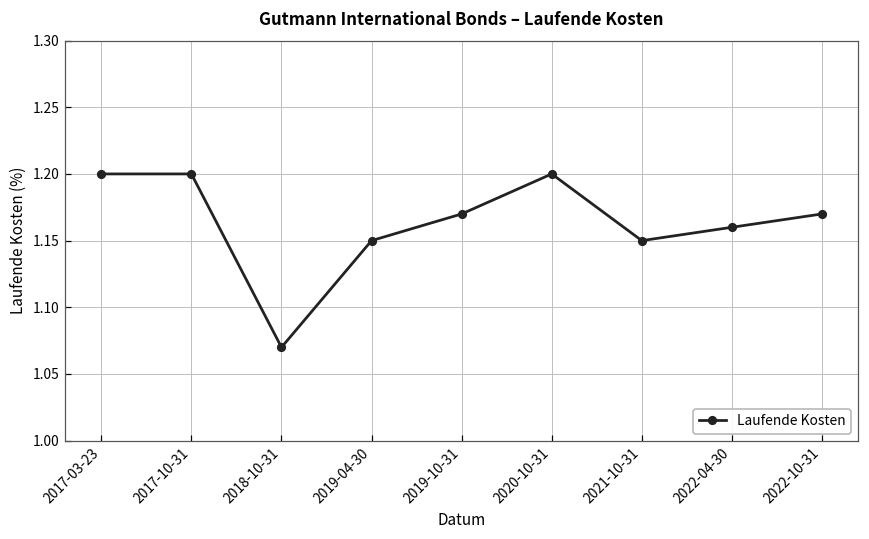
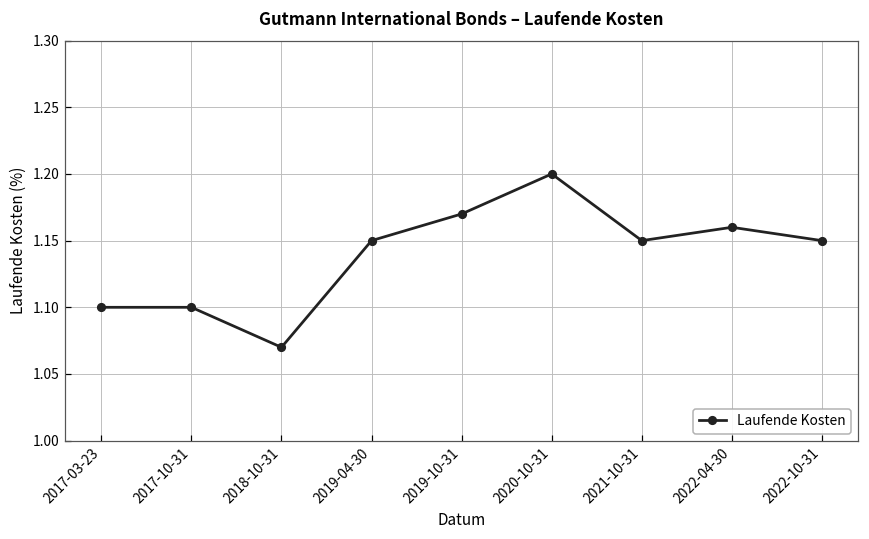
2017-03-23: 1.2 -> 1.1
2017-10-31: 1.2 -> 1.1
2022-10-31: 1.17 -> 1.15
